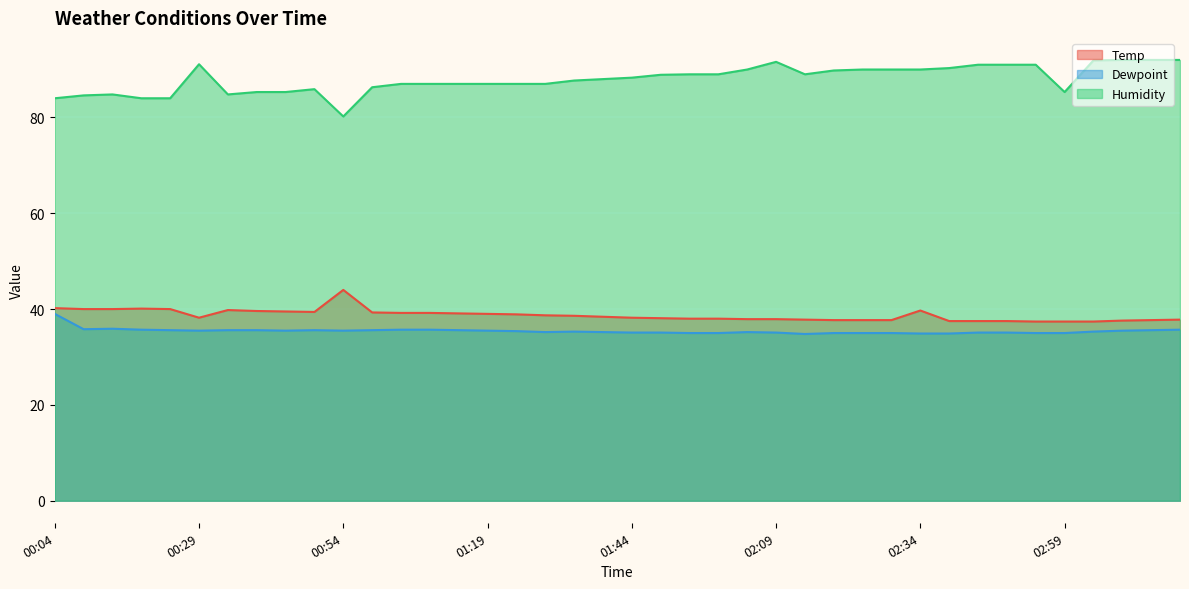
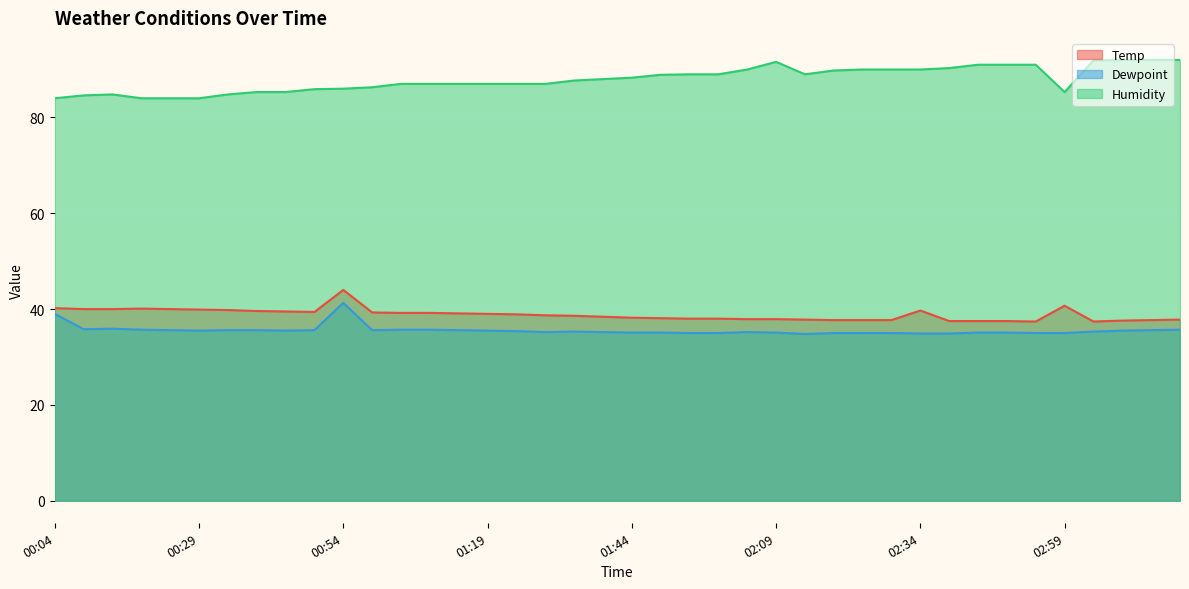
Temp, 00:29: 38 -> 40
Humidity, 00:29: 91 -> 84
Dewpoint, 00:54: 36 -> 41
Humidity, 00:54: 80 -> 86
Temp, 02:59: 37 -> 41
